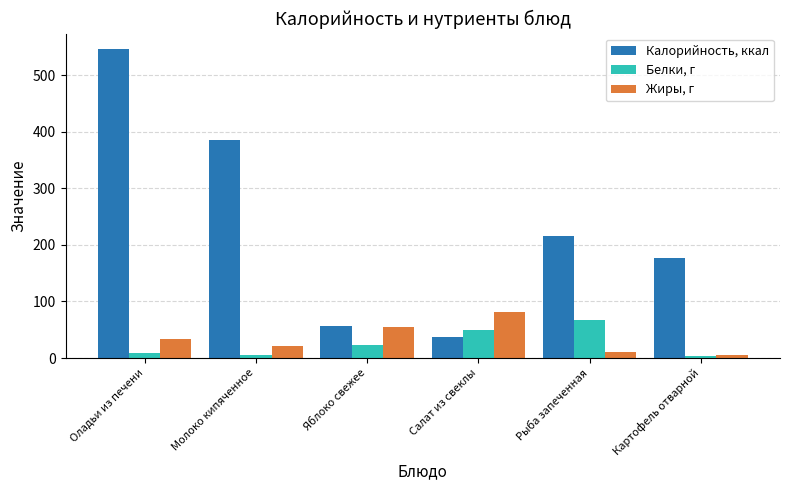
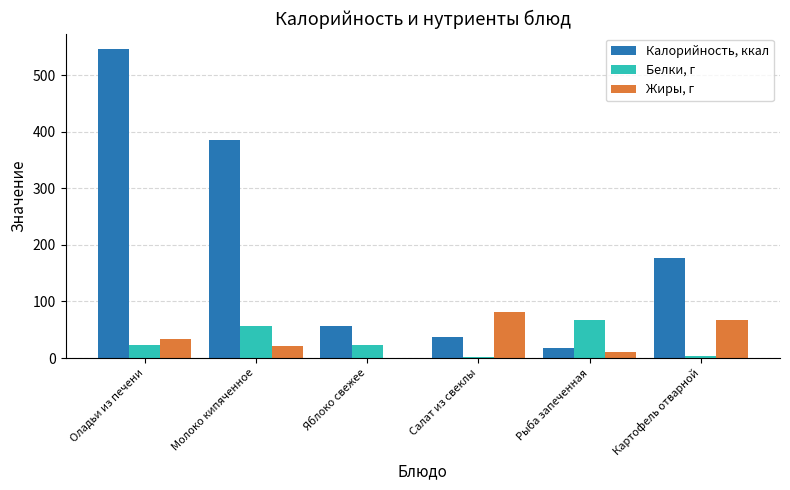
Белки, г, Оладьи из печени: 10 -> 20
Белки, г, Молоко кипяченное: 10 -> 60
Жиры, г, Яблоко свежее: 50 -> 0
Белки, г, Салат из свеклы: 50 -> 0
Калорийность, ккал, Рыба запеченная: 220 -> 20
Жиры, г, Картофель отварной: 10 -> 70
